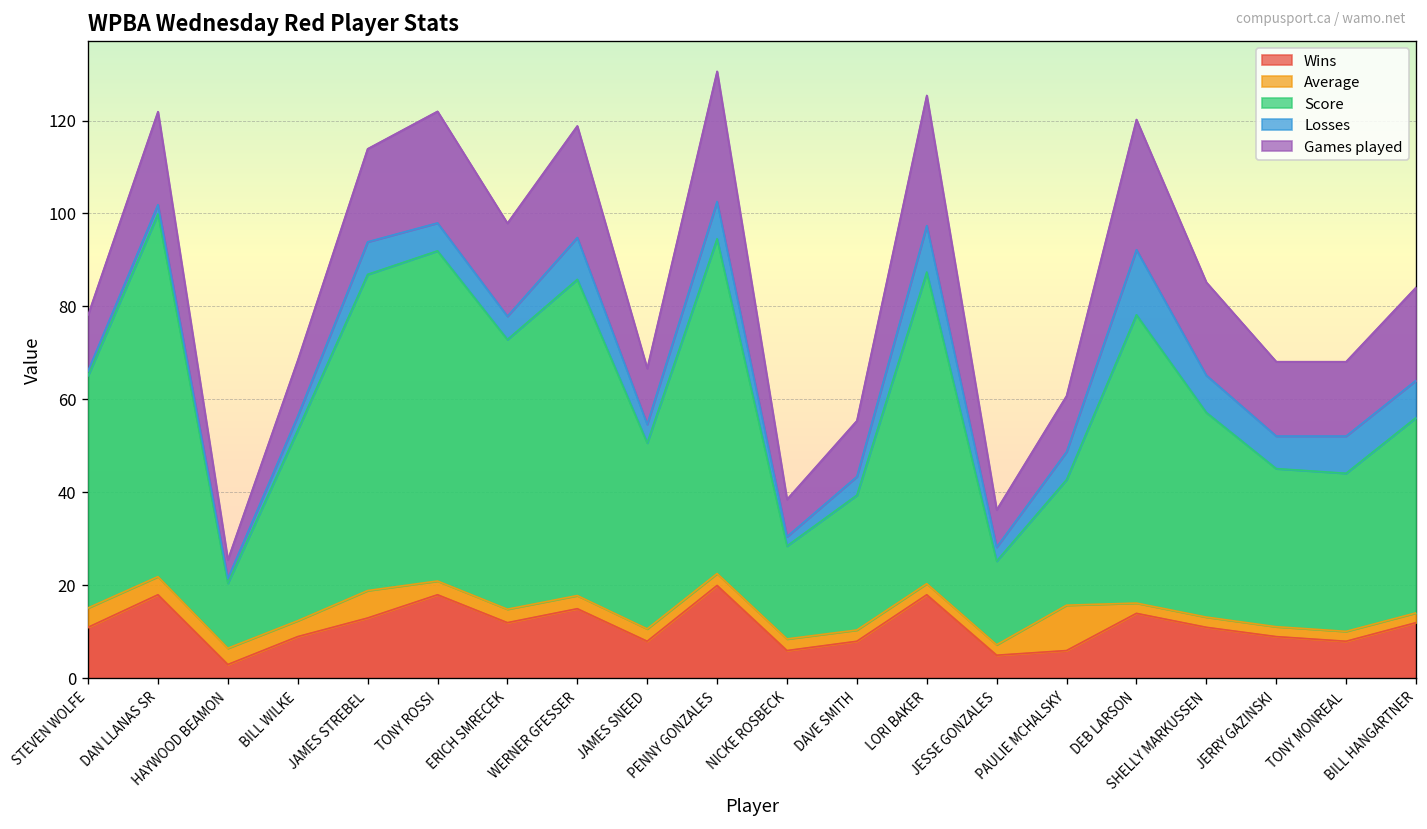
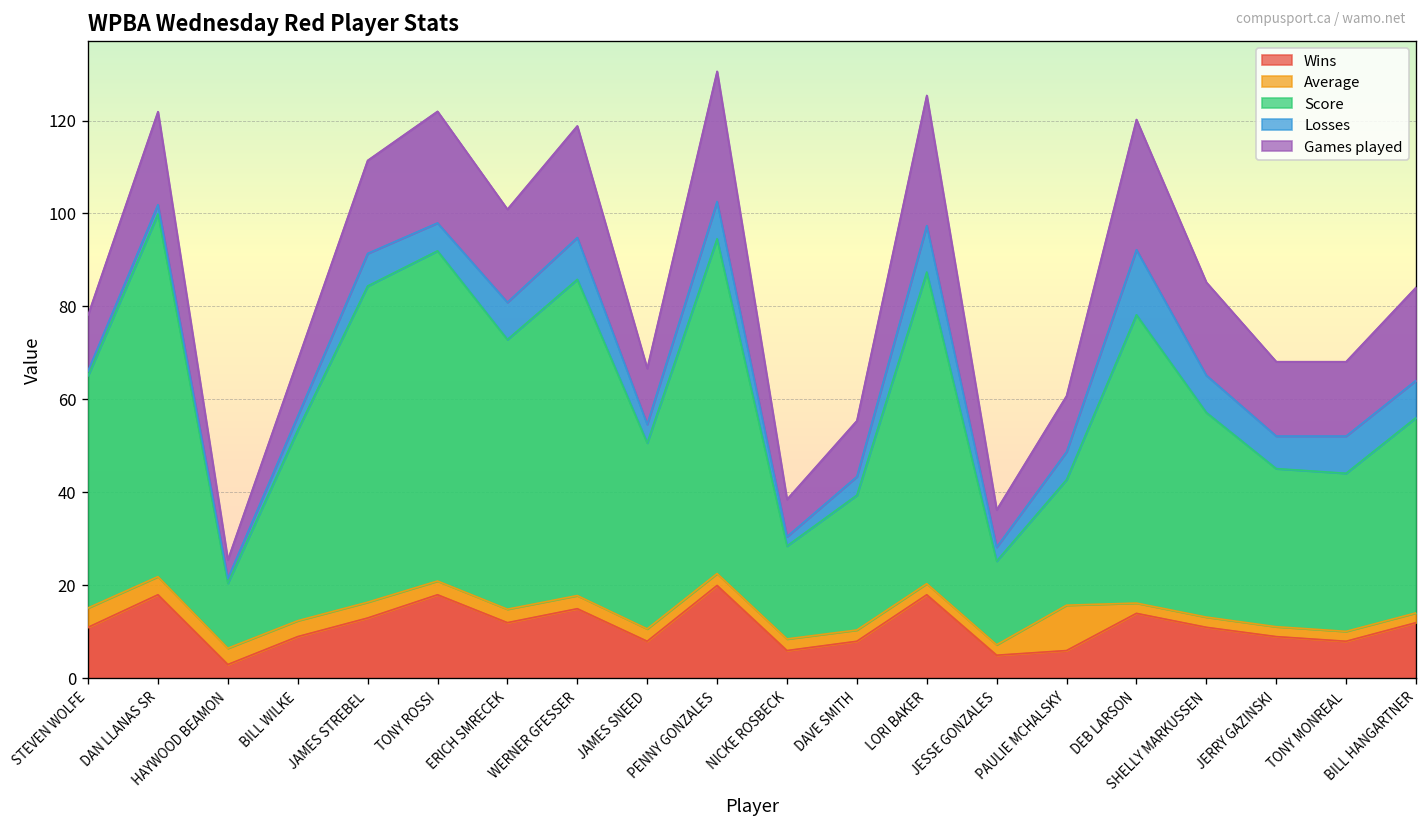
Average, JAMES STREBEL: 6 -> 3
Losses, ERICH SMRECEK: 5 -> 8
